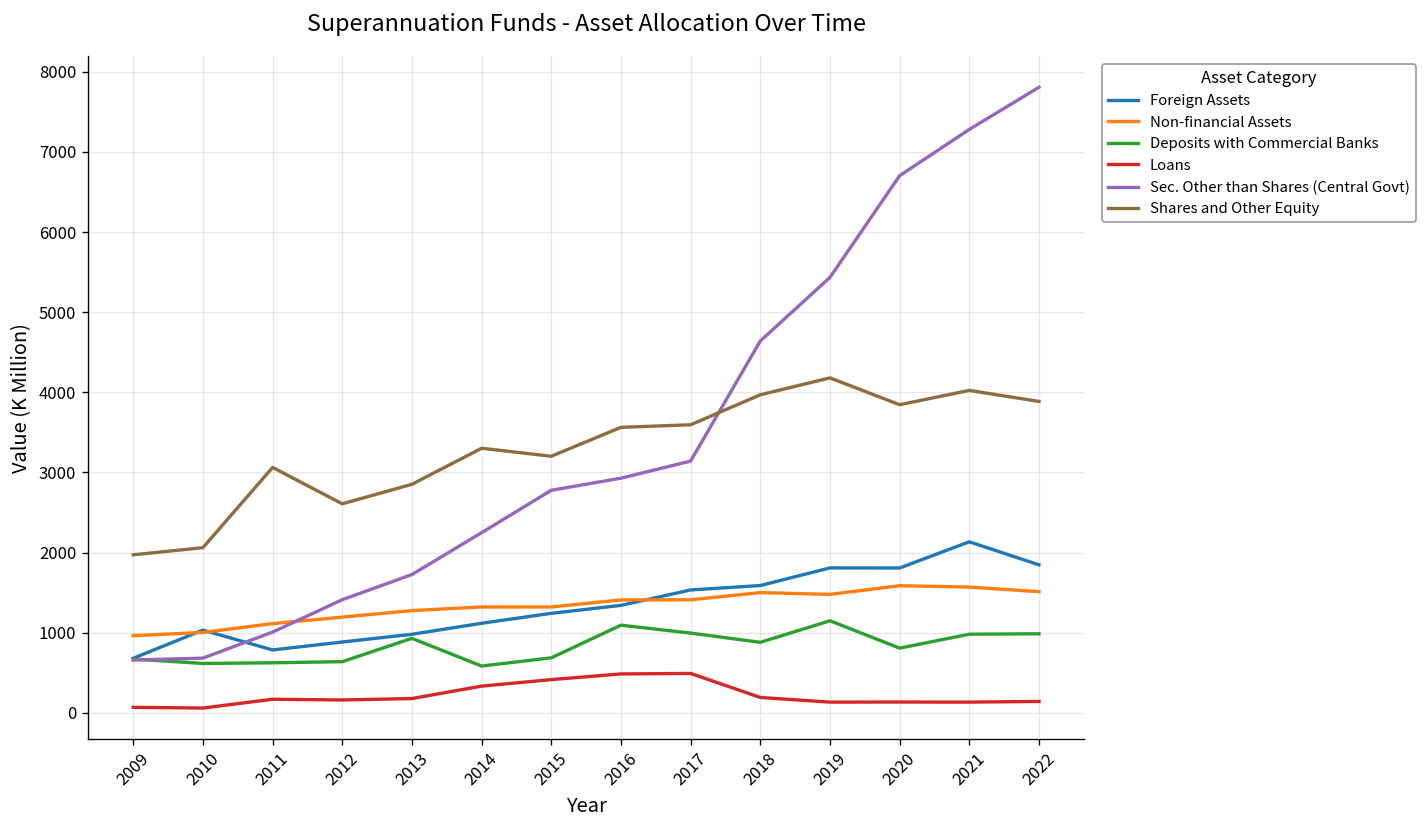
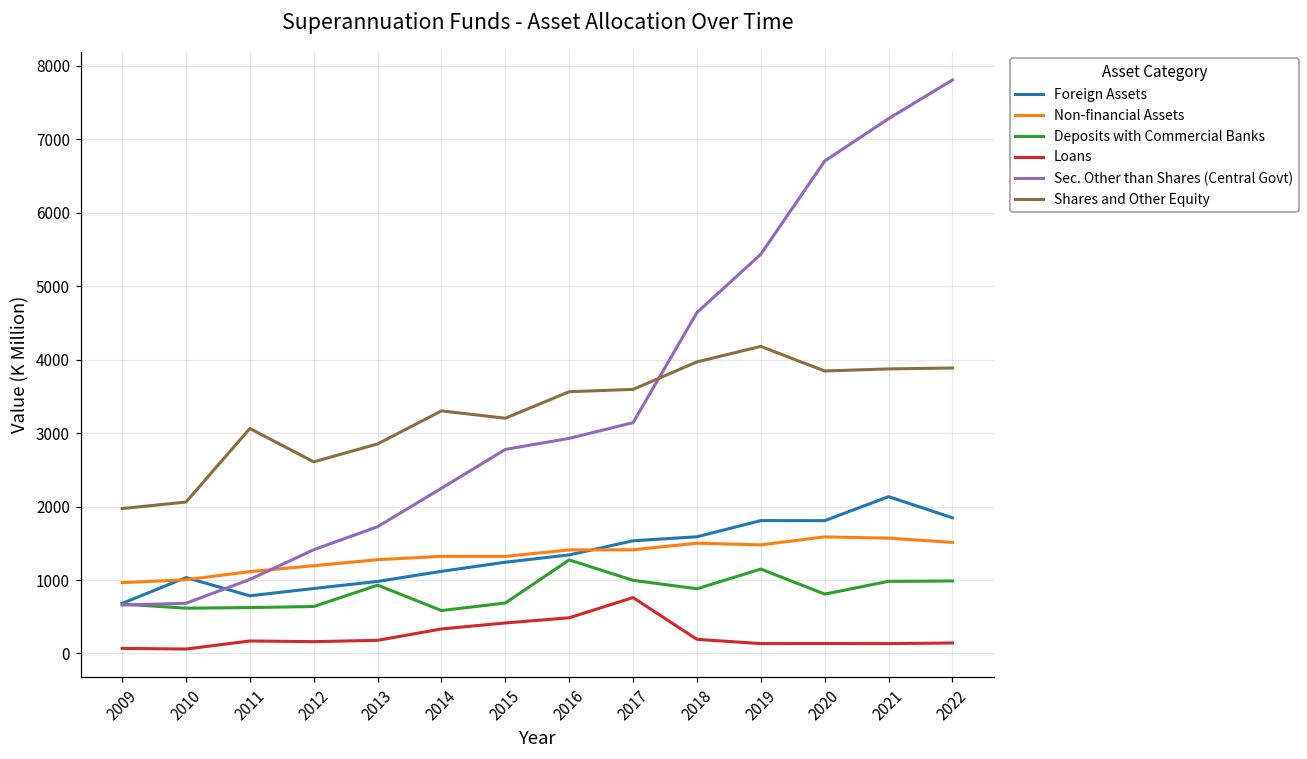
Deposits with Commercial Banks, 2016: 1100 -> 1300
Loans, 2017: 500 -> 800
Shares and Other Equity, 2021: 4000 -> 3900
